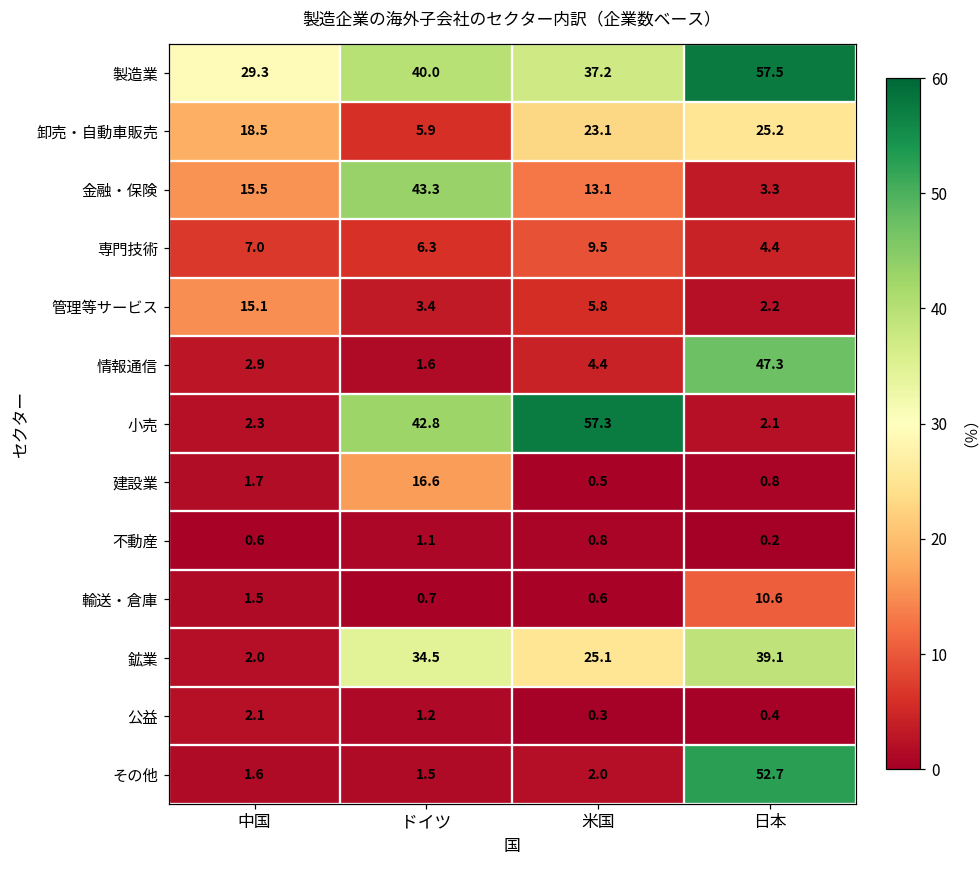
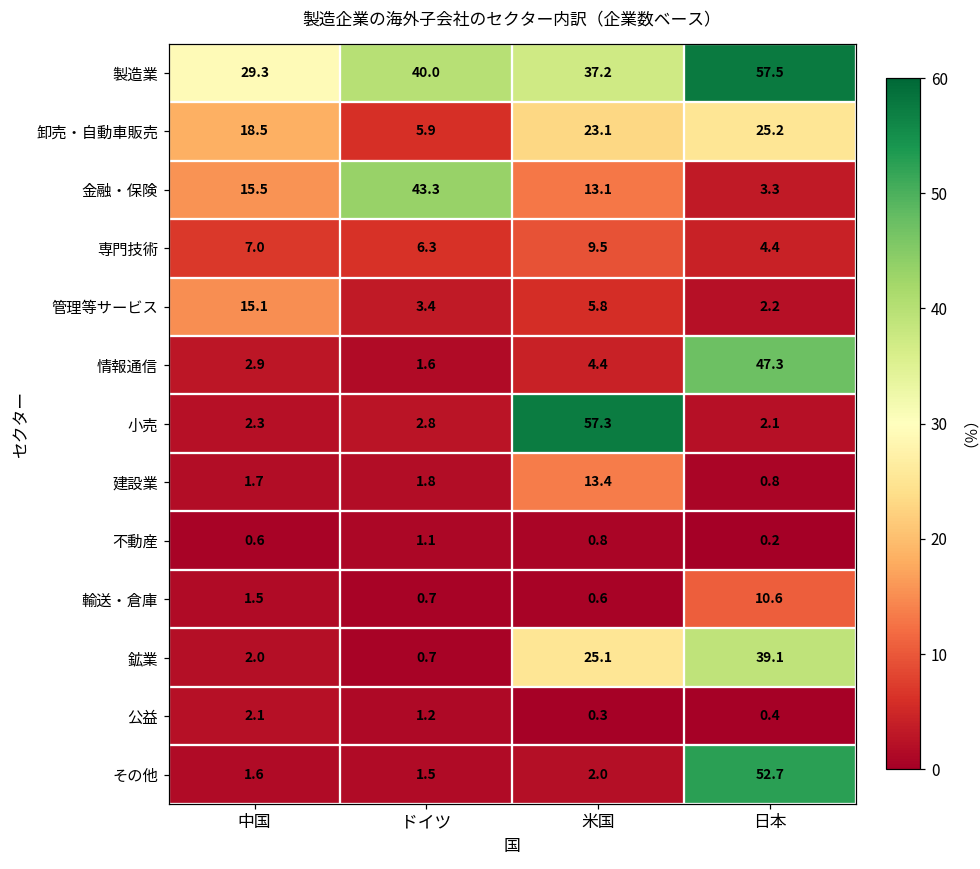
小売, ドイツ: 42.8 -> 2.8
建設業, ドイツ: 16.6 -> 1.8
建設業, 米国: 0.5 -> 13.4
鉱業, ドイツ: 34.5 -> 0.7
